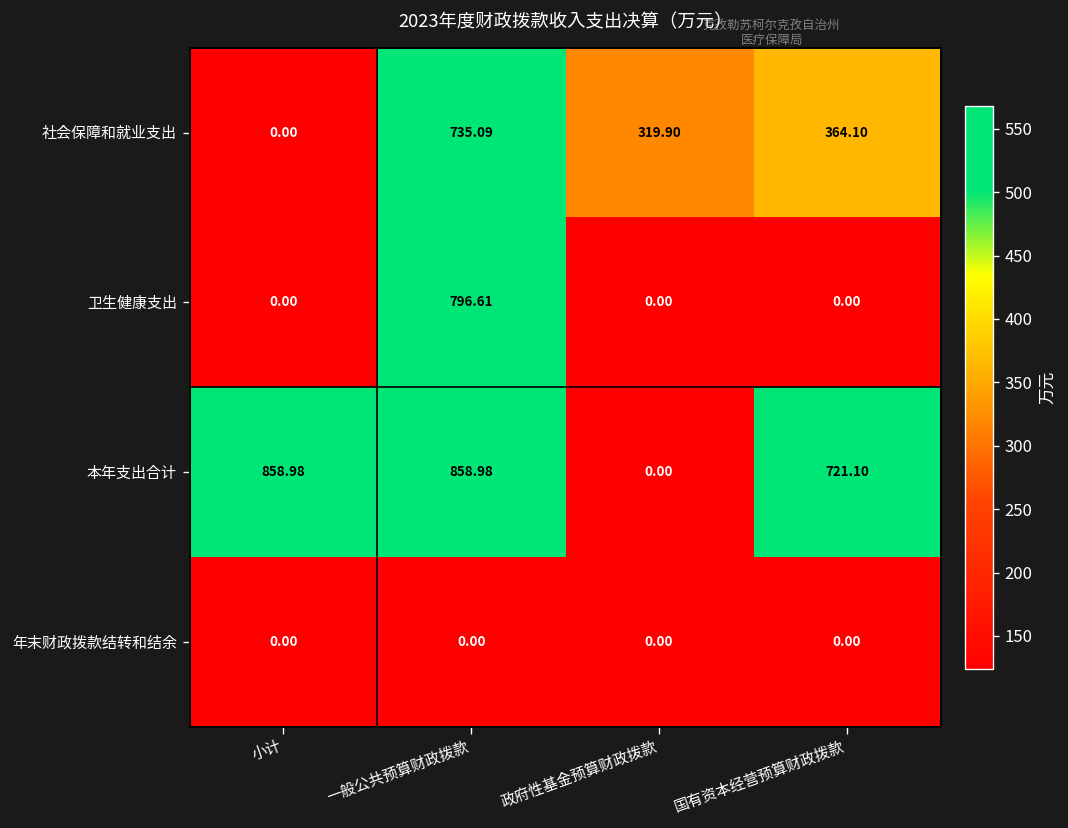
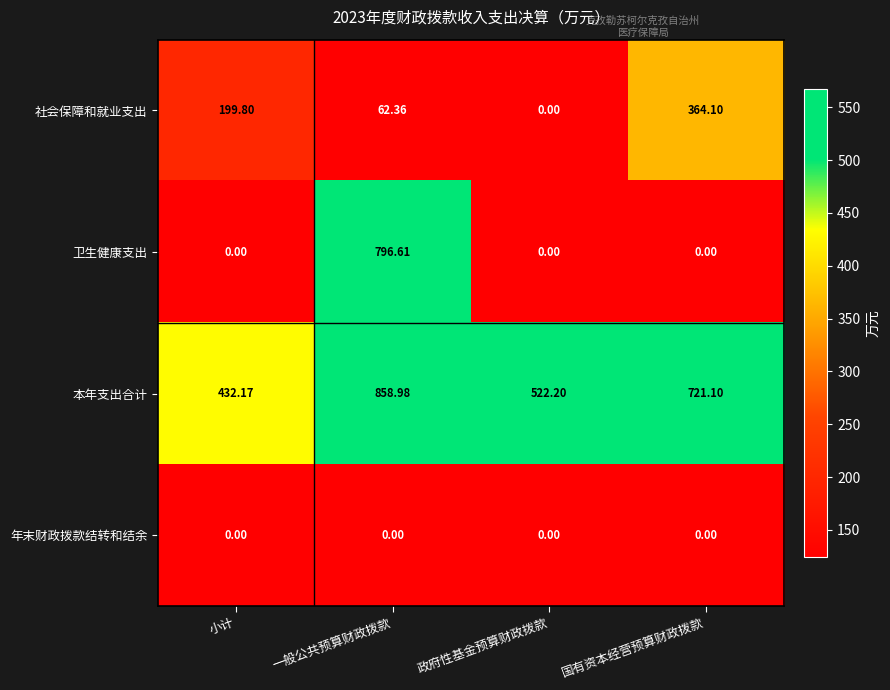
社会保障和就业支出, 小计: 0.00 -> 199.80
社会保障和就业支出, 一般公共预算财政拨款: 735.09 -> 62.36
社会保障和就业支出, 政府性基金预算财政拨款: 319.90 -> 0.00
本年支出合计, 小计: 858.98 -> 432.17
本年支出合计, 政府性基金预算财政拨款: 0.00 -> 522.20
